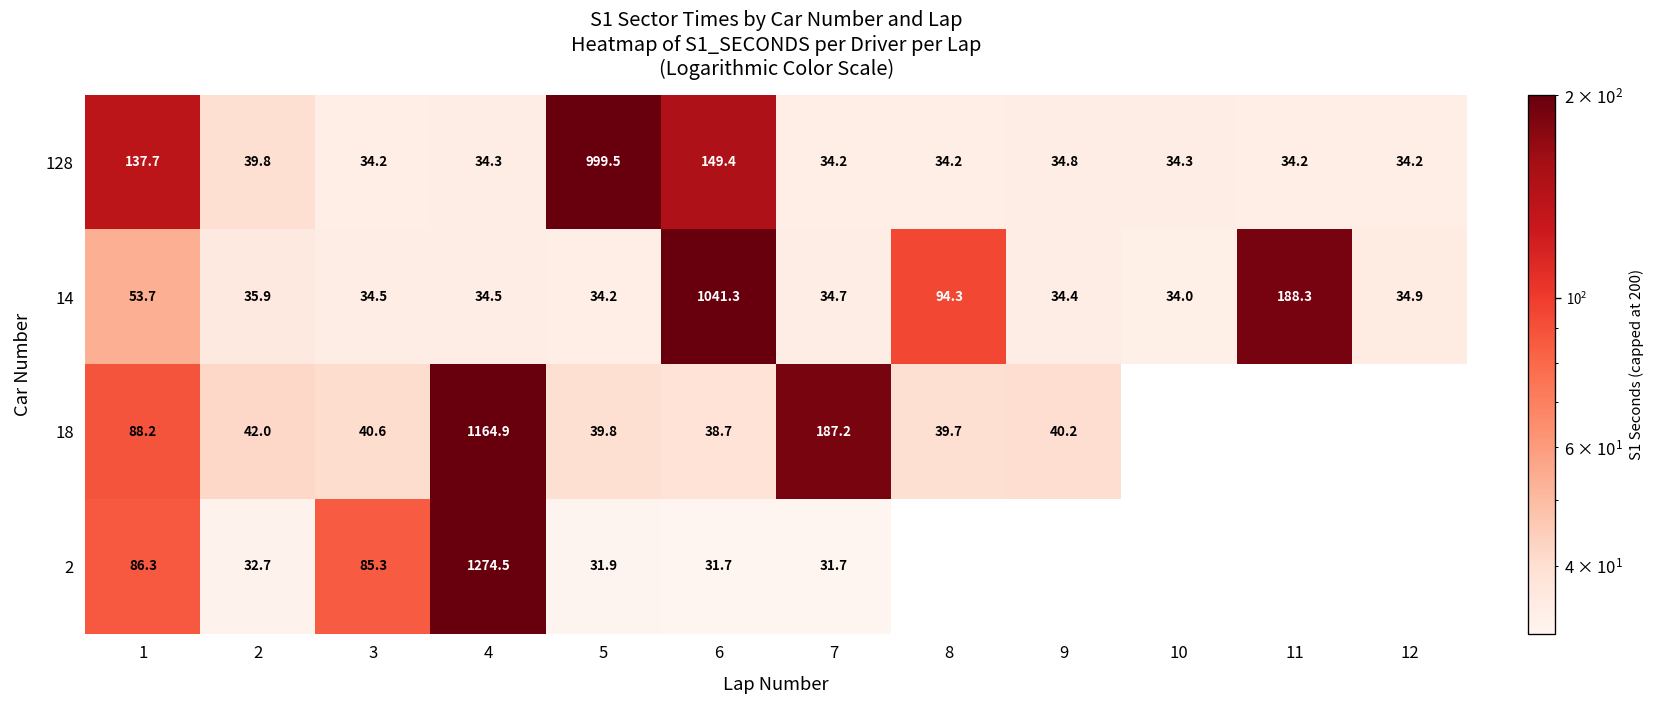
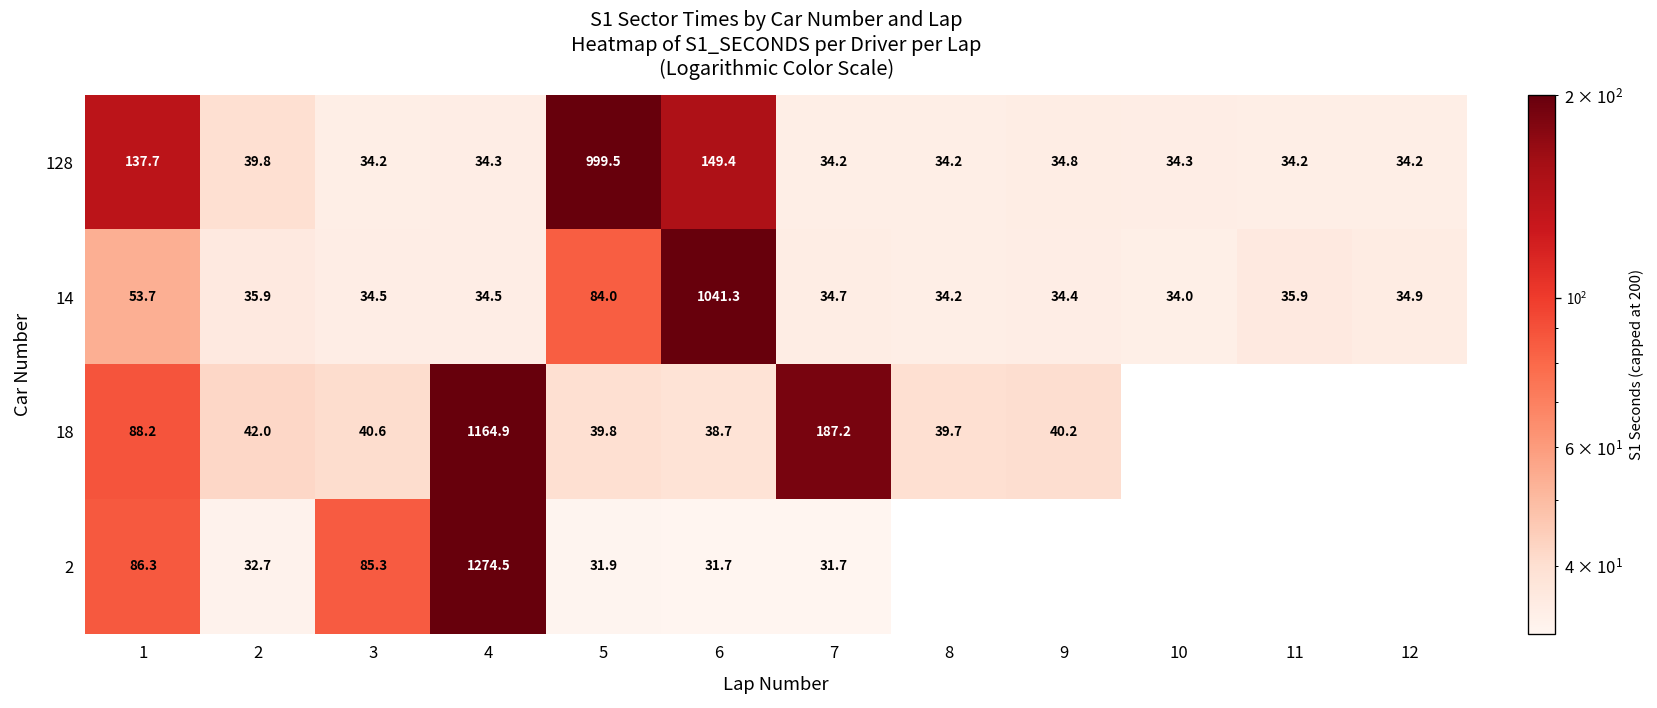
14, 5: 34.2 -> 84.0
14, 8: 94.3 -> 34.2
14, 11: 188.3 -> 35.9
